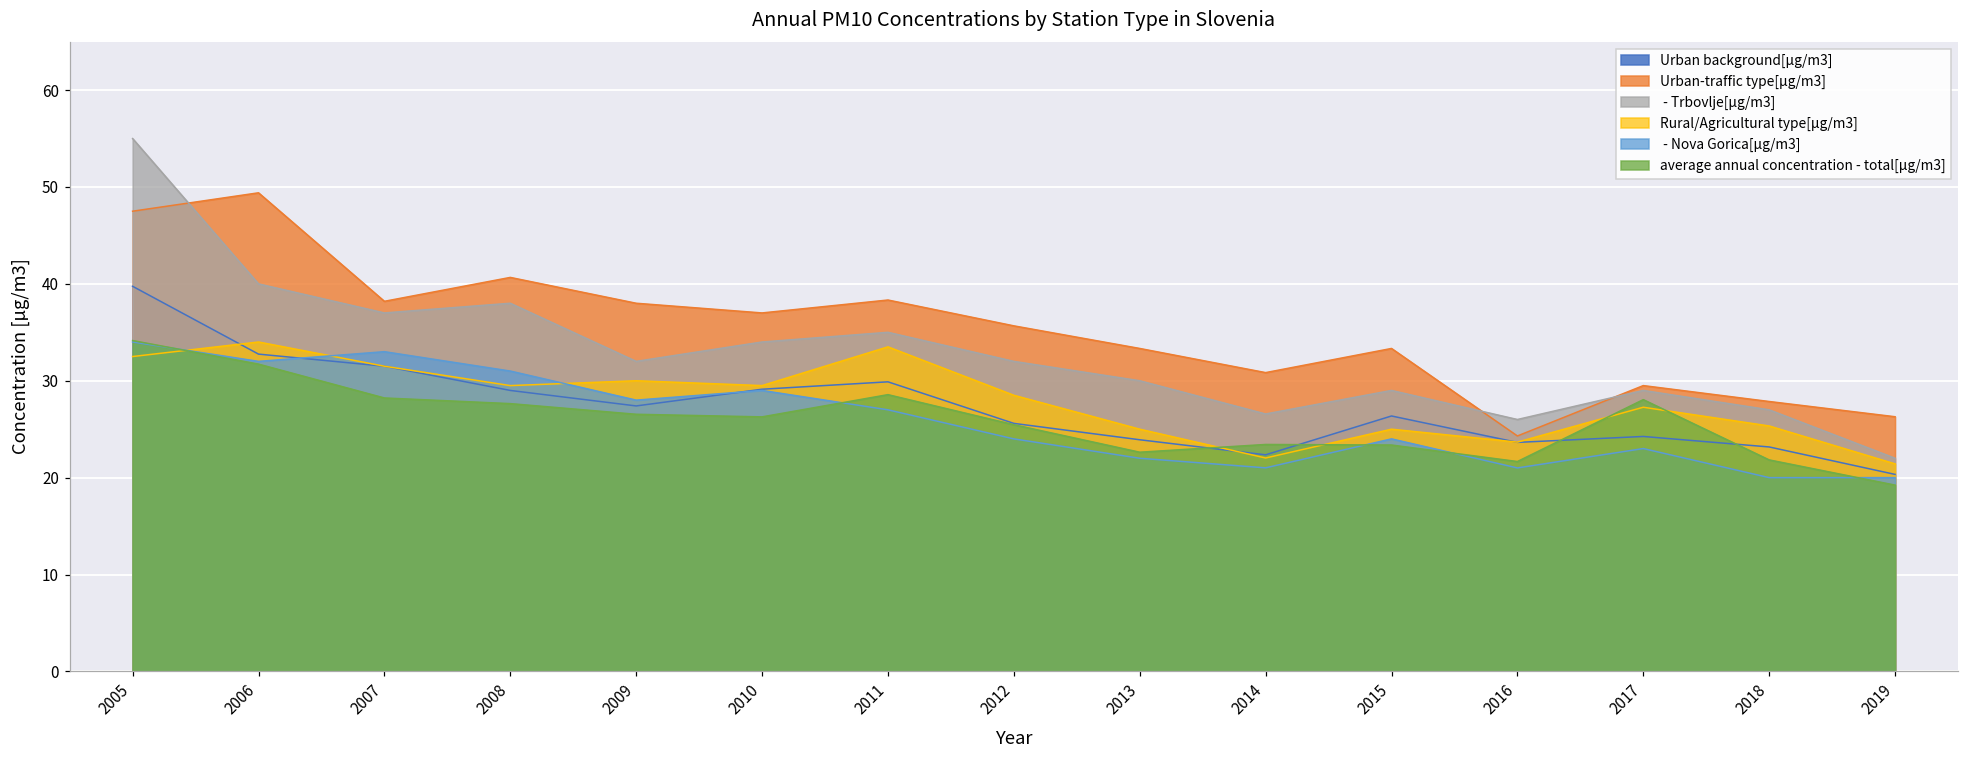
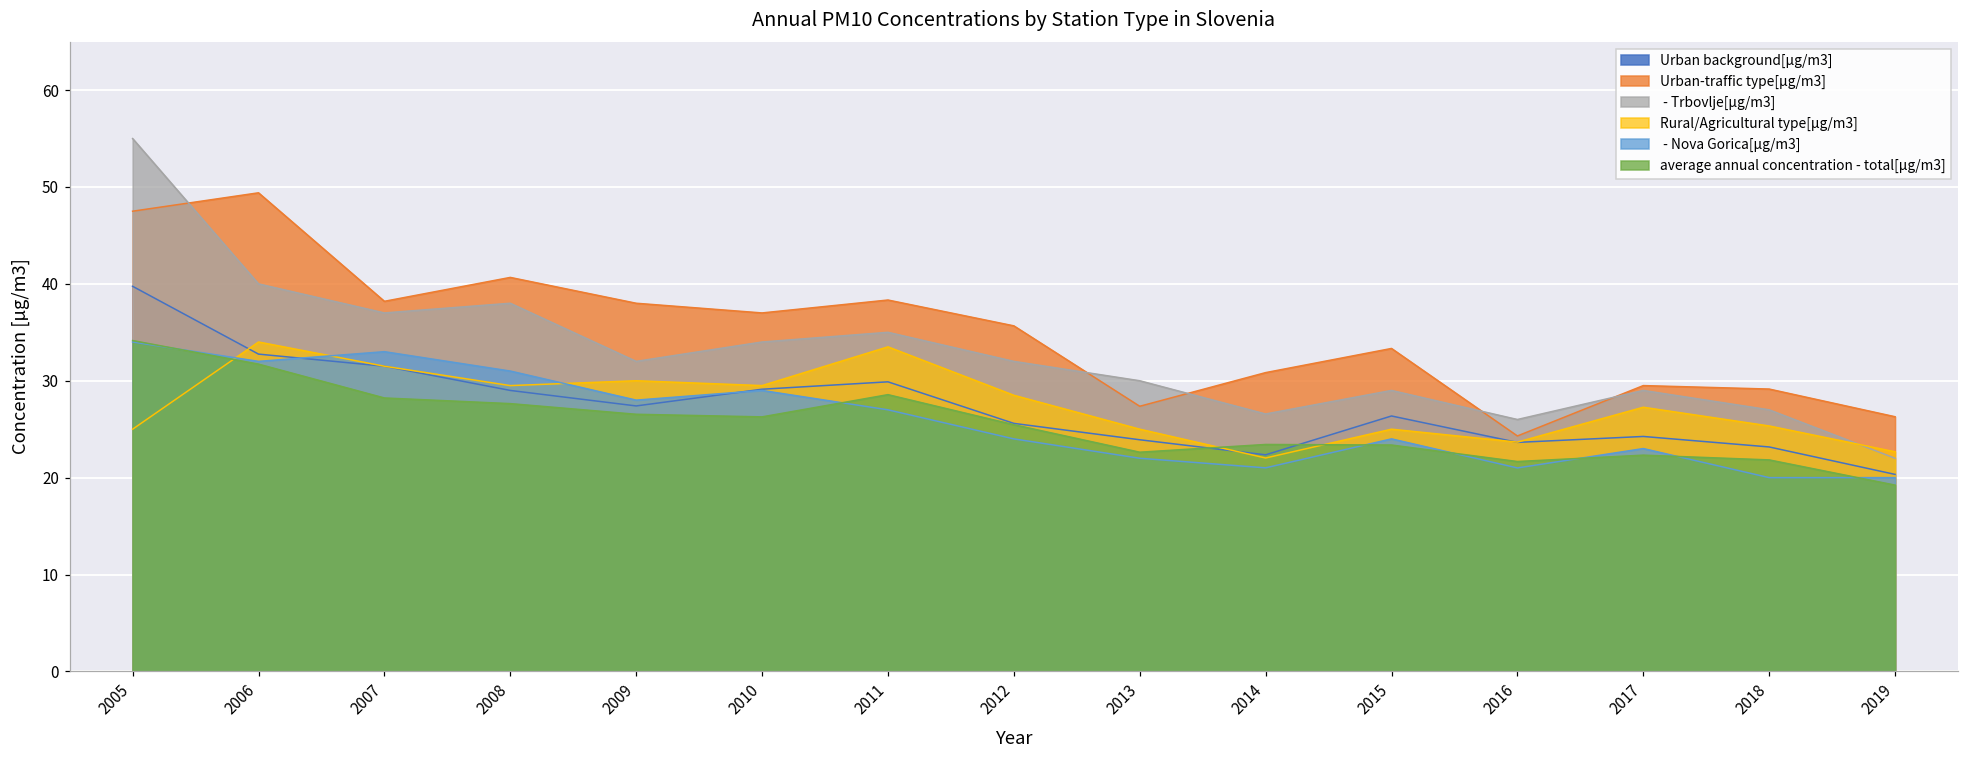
Rural/Agricultural type[µg/m3], 2005: 33 -> 25
Urban-traffic type[µg/m3], 2013: 33 -> 27
average annual concentration - total[µg/m3], 2017: 28 -> 22
Urban-traffic type[µg/m3], 2018: 28 -> 29
Rural/Agricultural type[µg/m3], 2019: 21 -> 23
